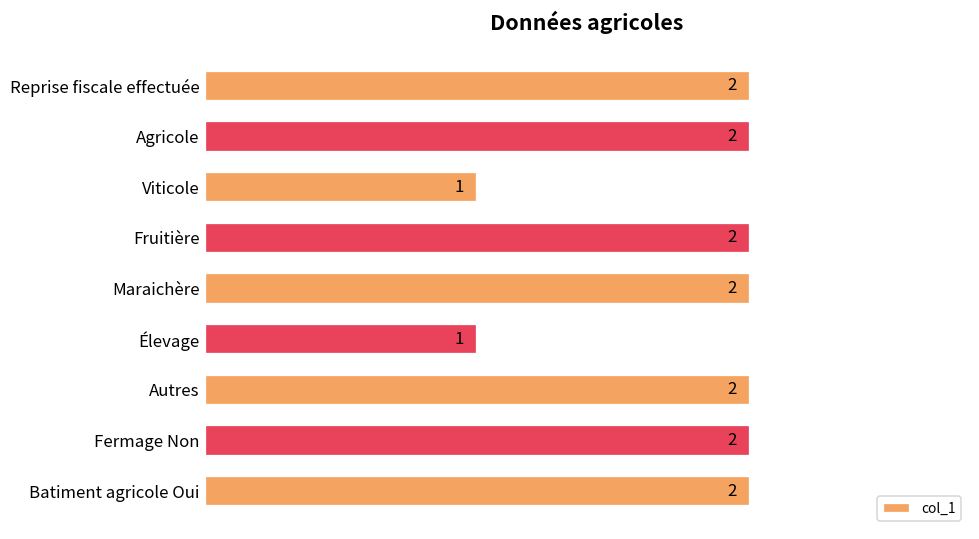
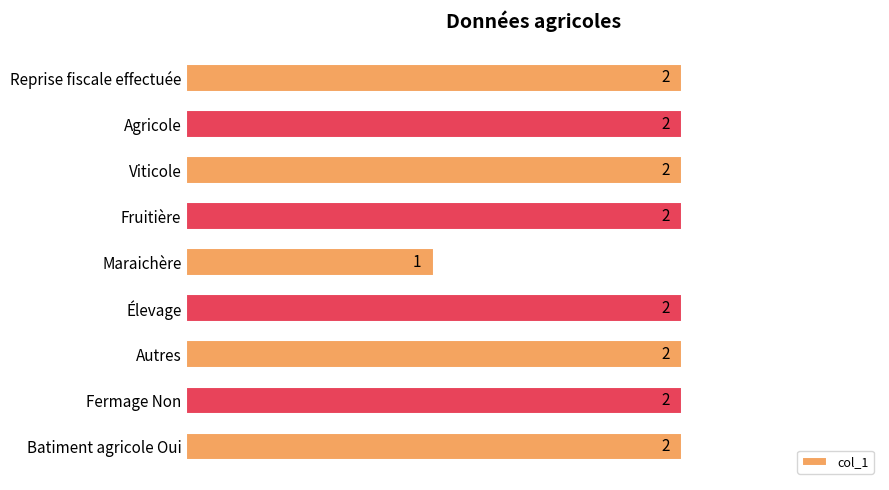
Viticole: 1 -> 2
Maraichère: 2 -> 1
Élevage: 1 -> 2
